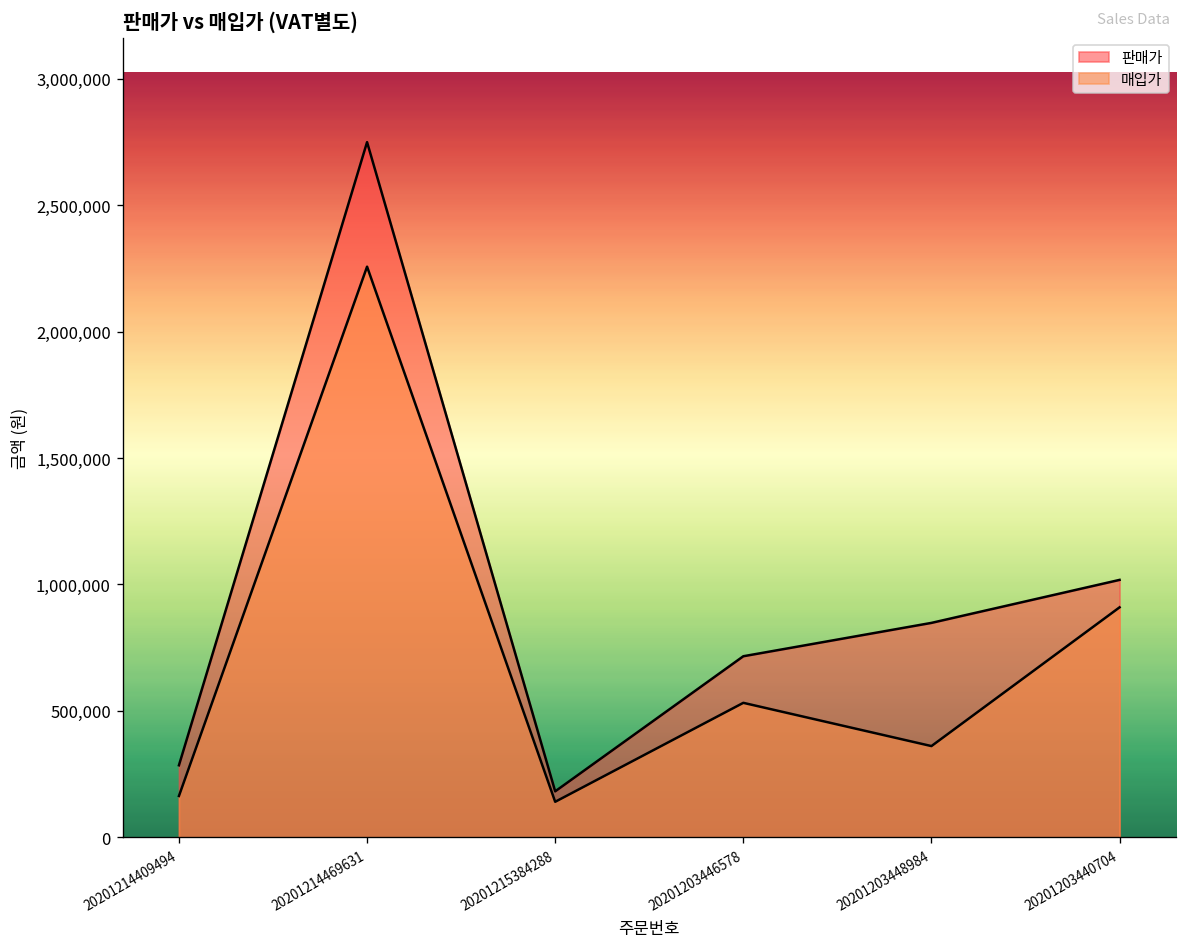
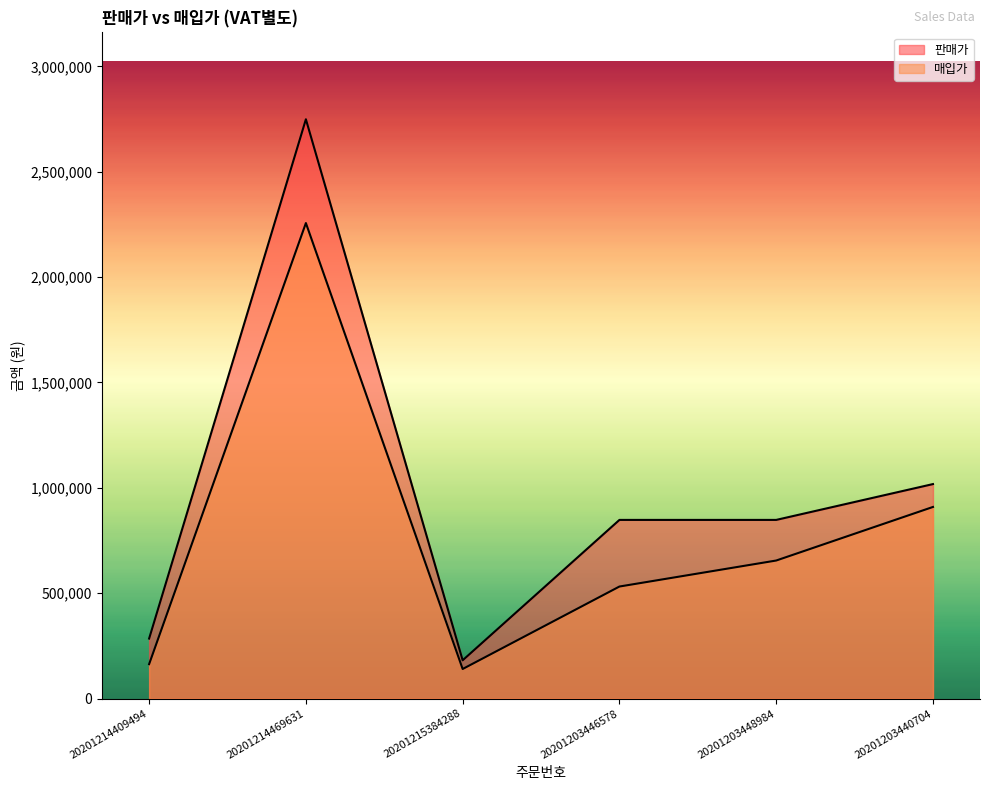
판매가, 20201203446578: 720,000 -> 850,000
매입가, 20201203448984: 360,000 -> 660,000
